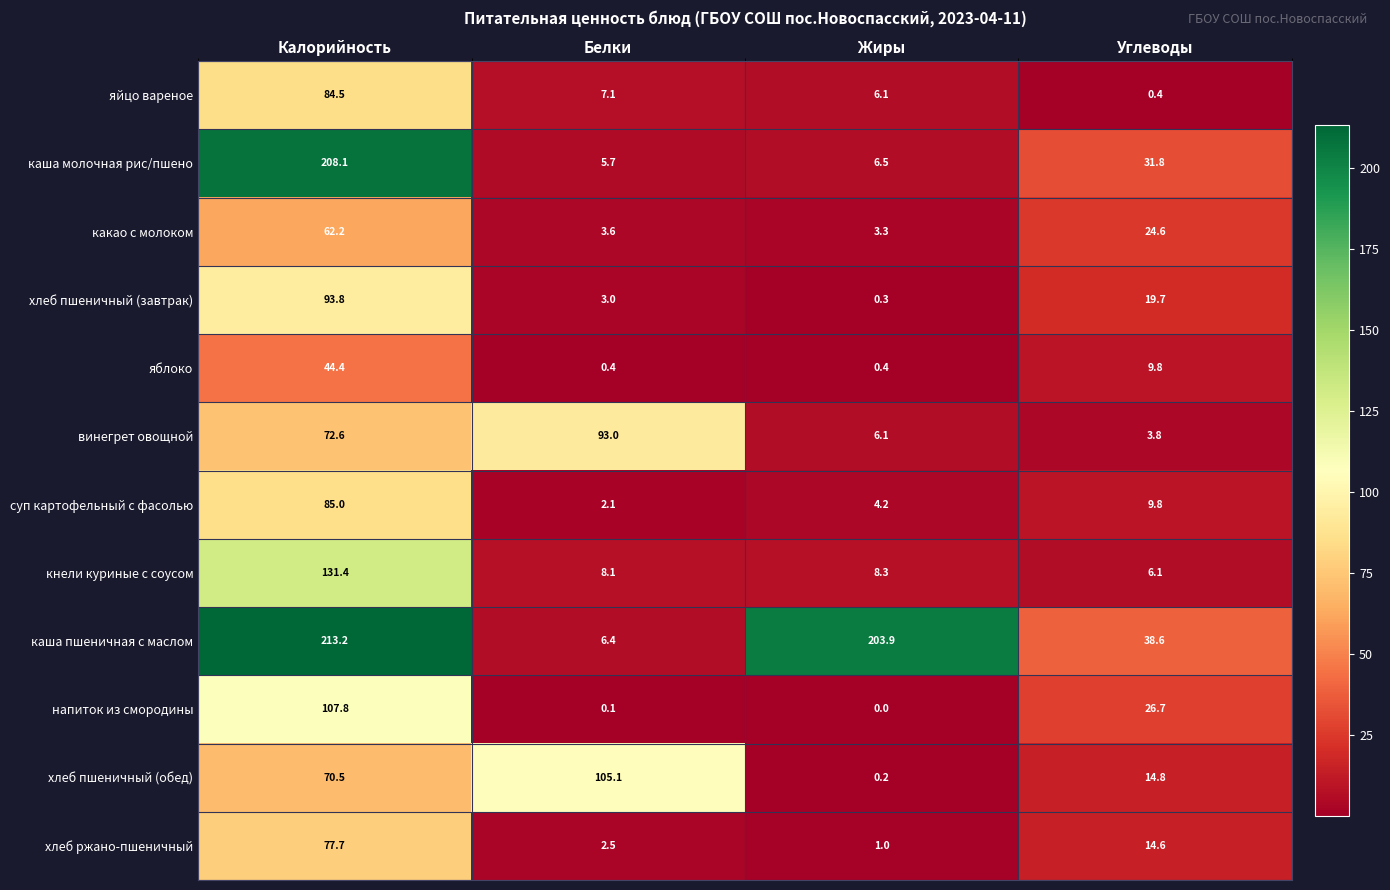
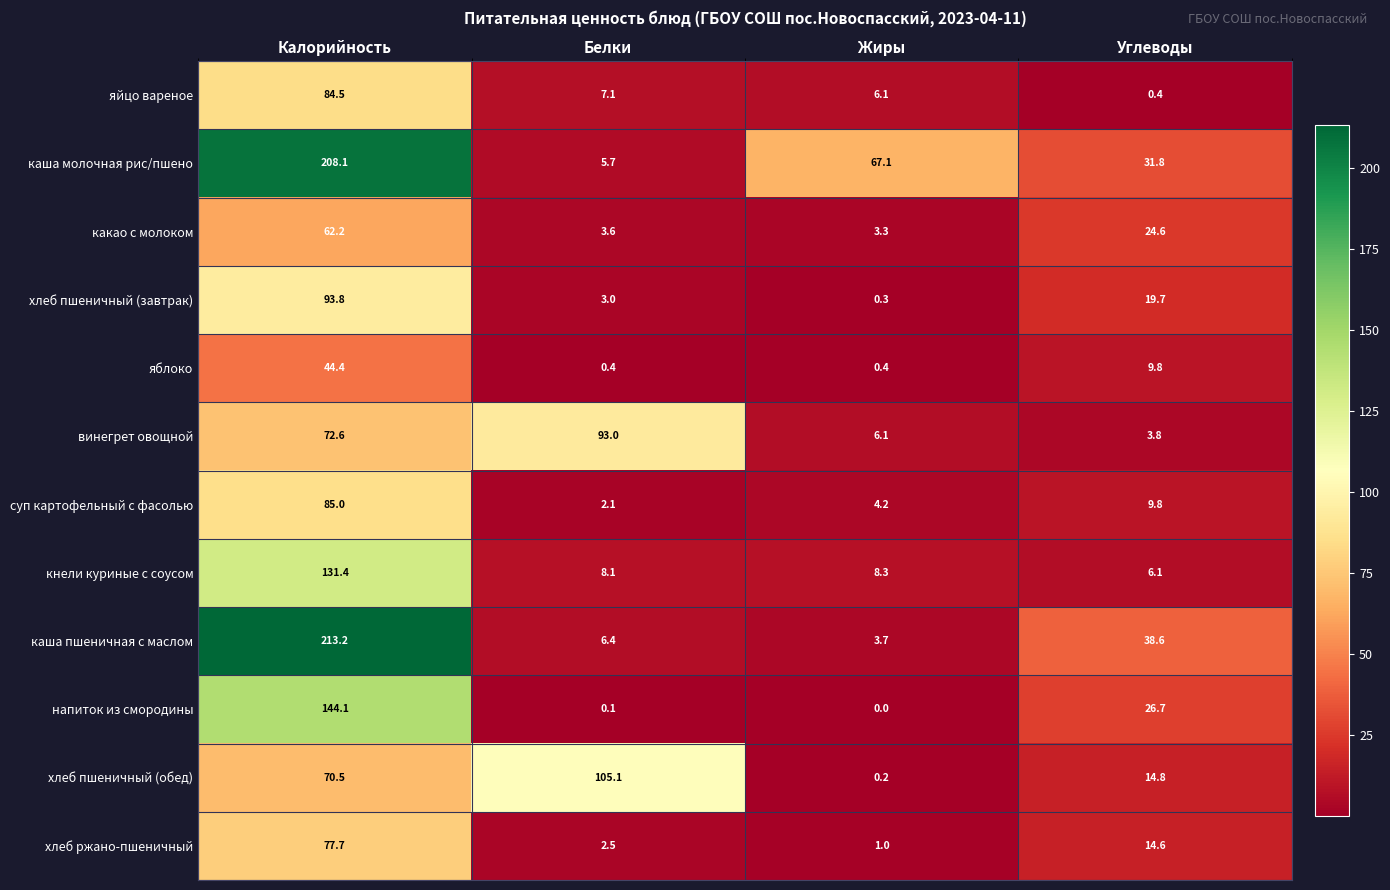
каша молочная рис/пшено, Жиры: 6.5 -> 67.1
каша пшеничная с маслом, Жиры: 203.9 -> 3.7
напиток из смородины, Калорийность: 107.8 -> 144.1
